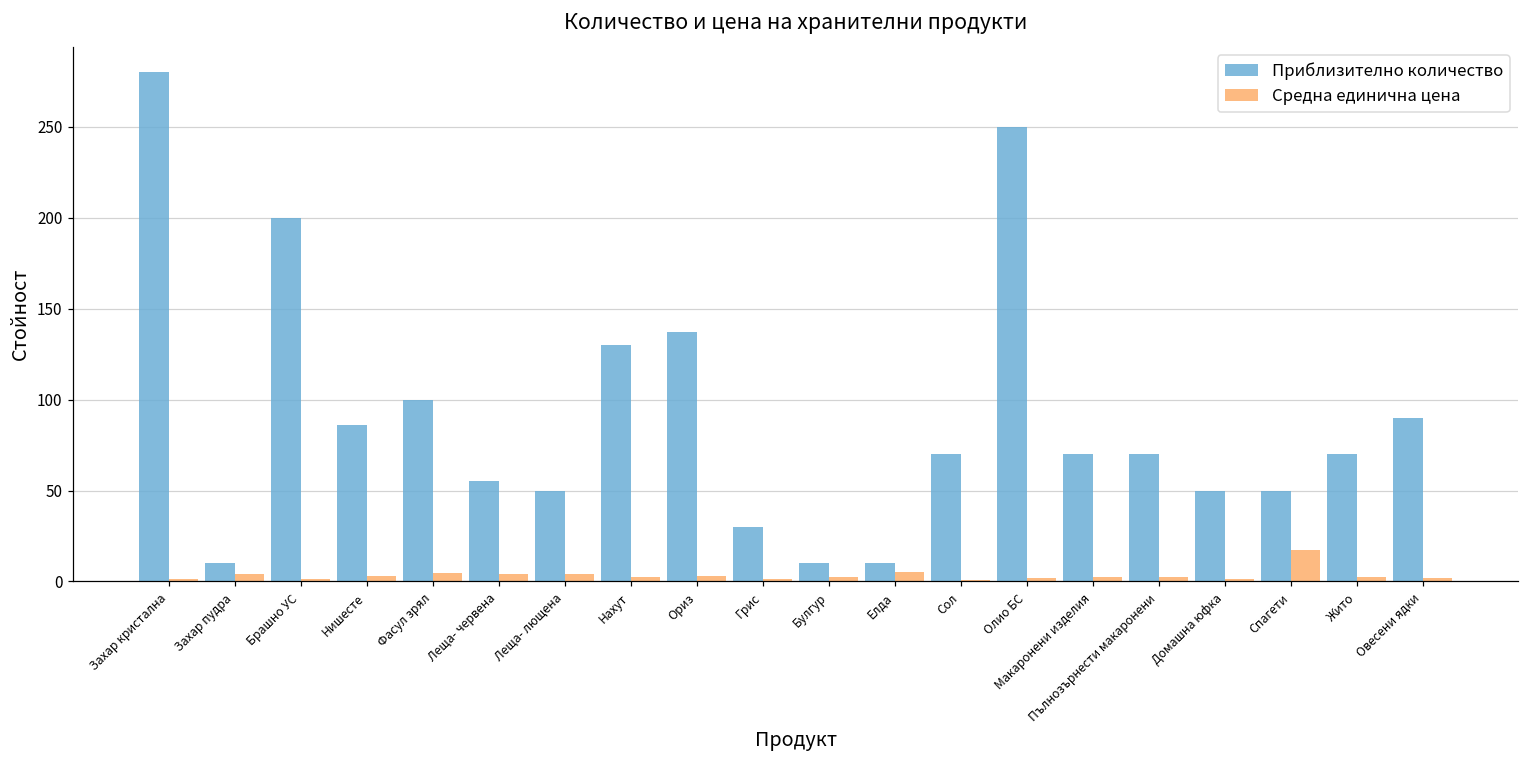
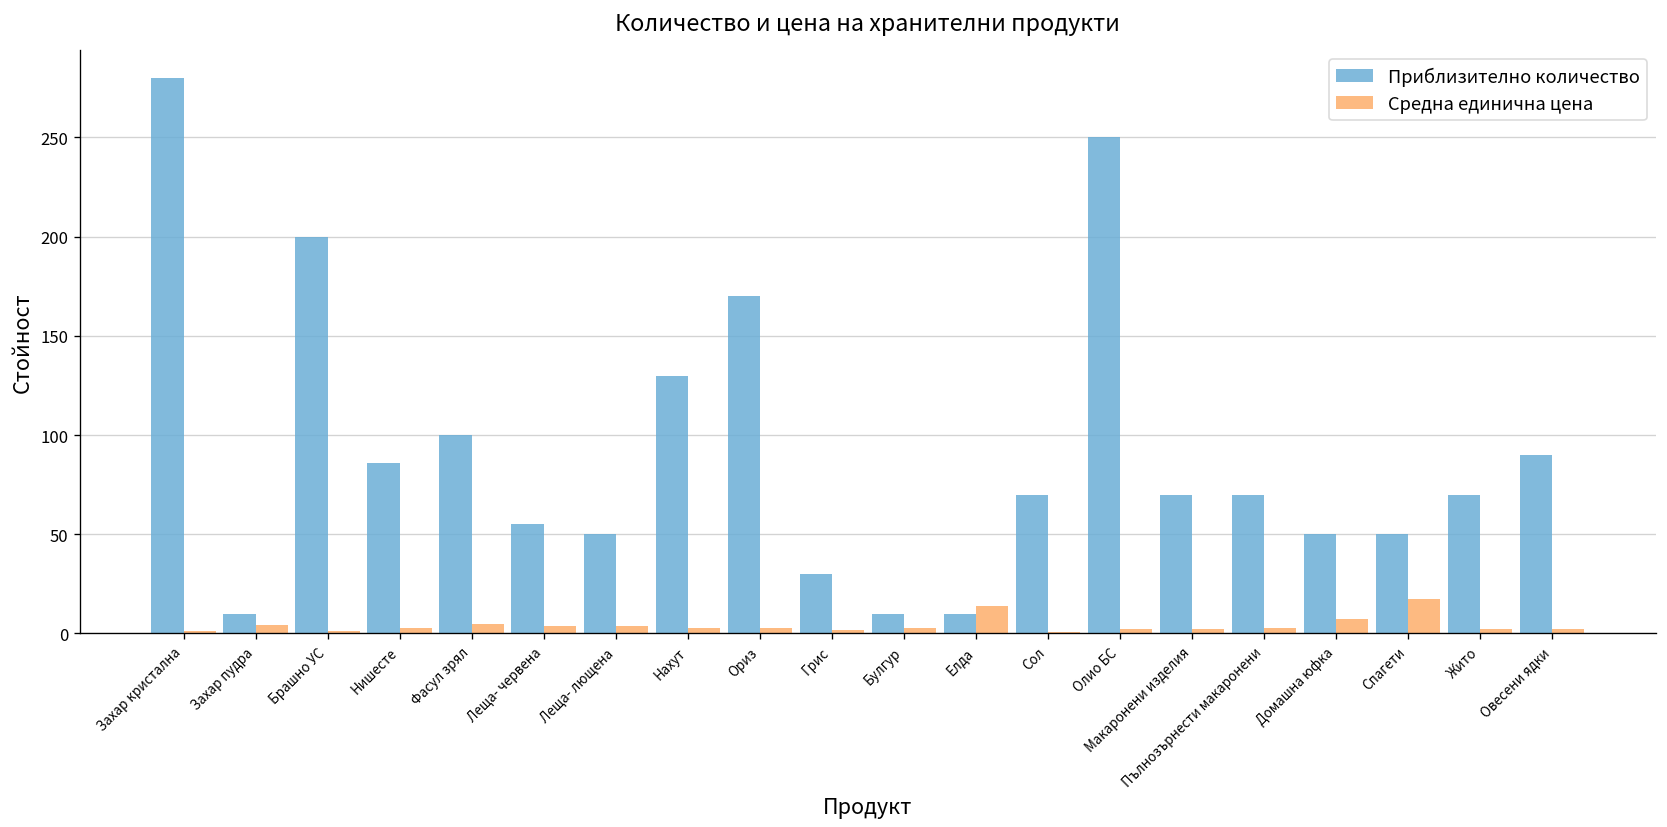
Приблизително количество, Ориз: 137 -> 170
Средна единична цена, Елда: 5 -> 14
Средна единична цена, Домашна юфка: 1 -> 7
